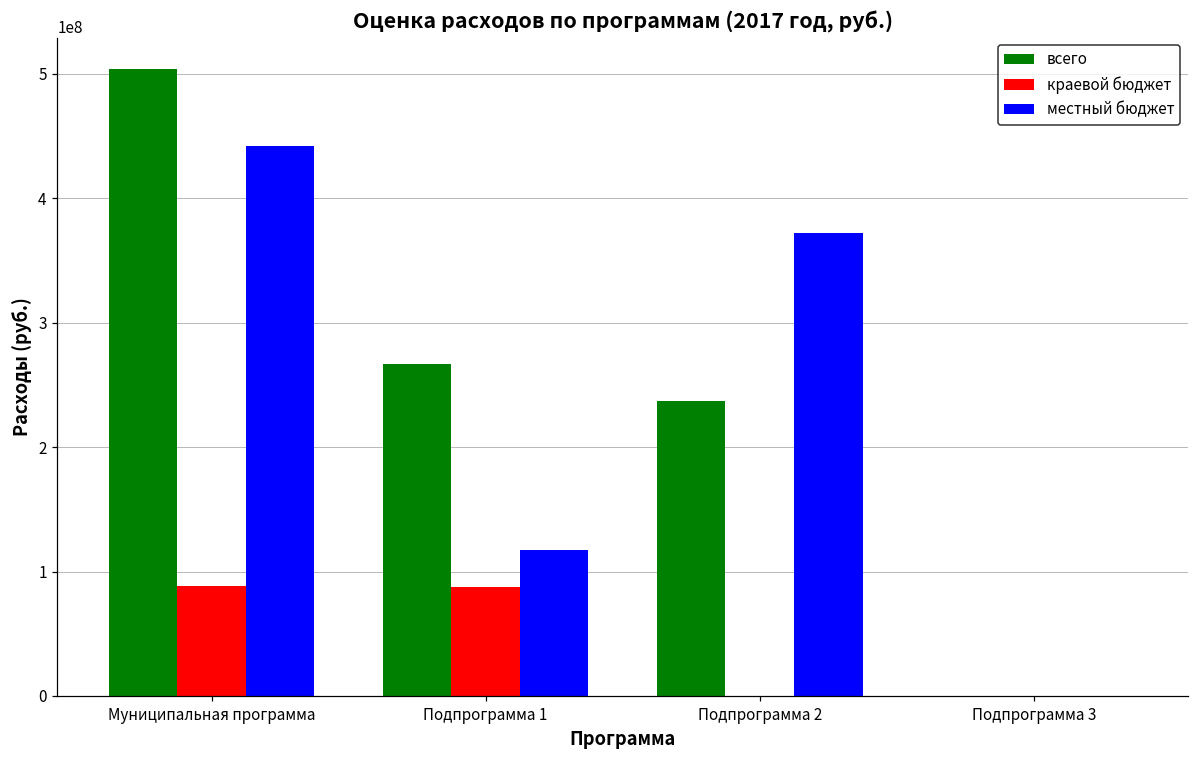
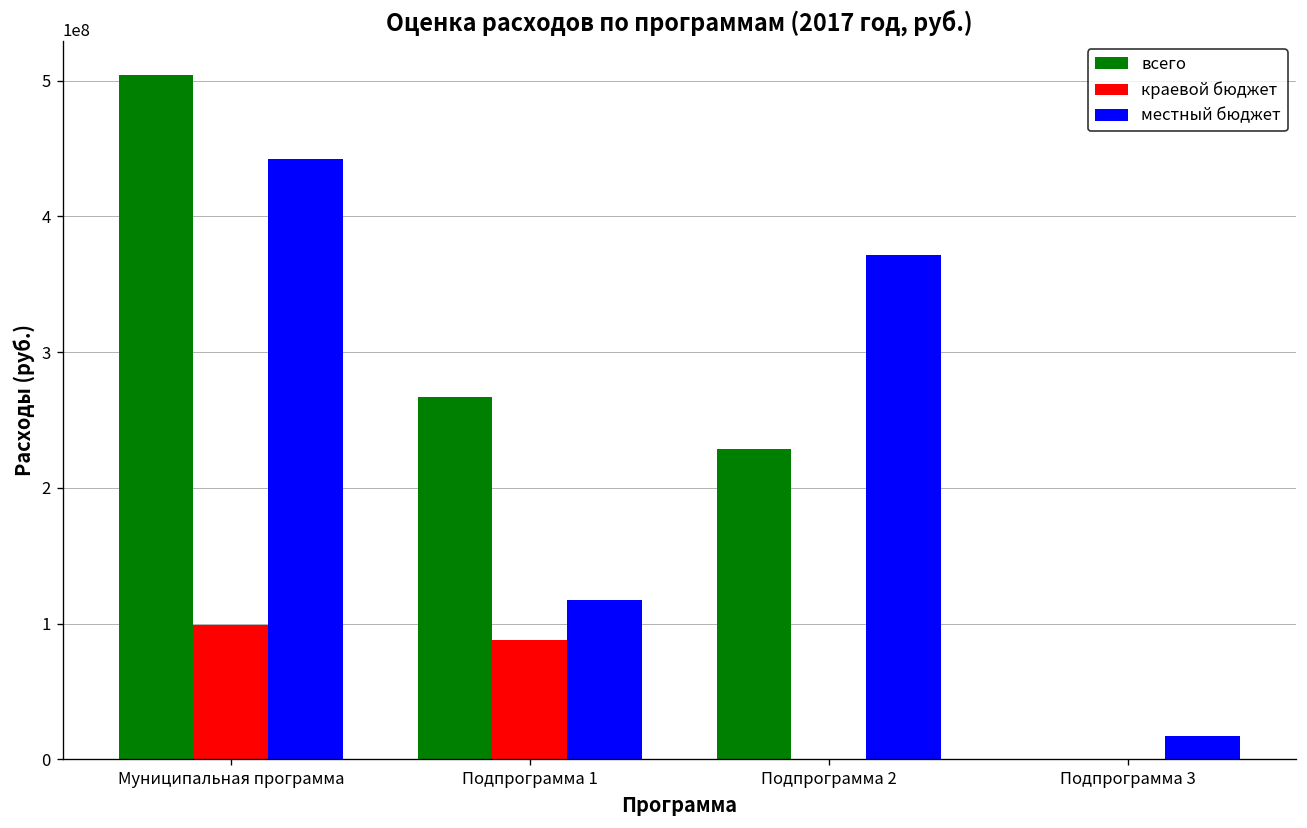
краевой бюджет, Муниципальная программа: 88000000 -> 99000000
всего, Подпрограмма 2: 237000000 -> 229000000
местный бюджет, Подпрограмма 3: 0 -> 17000000
